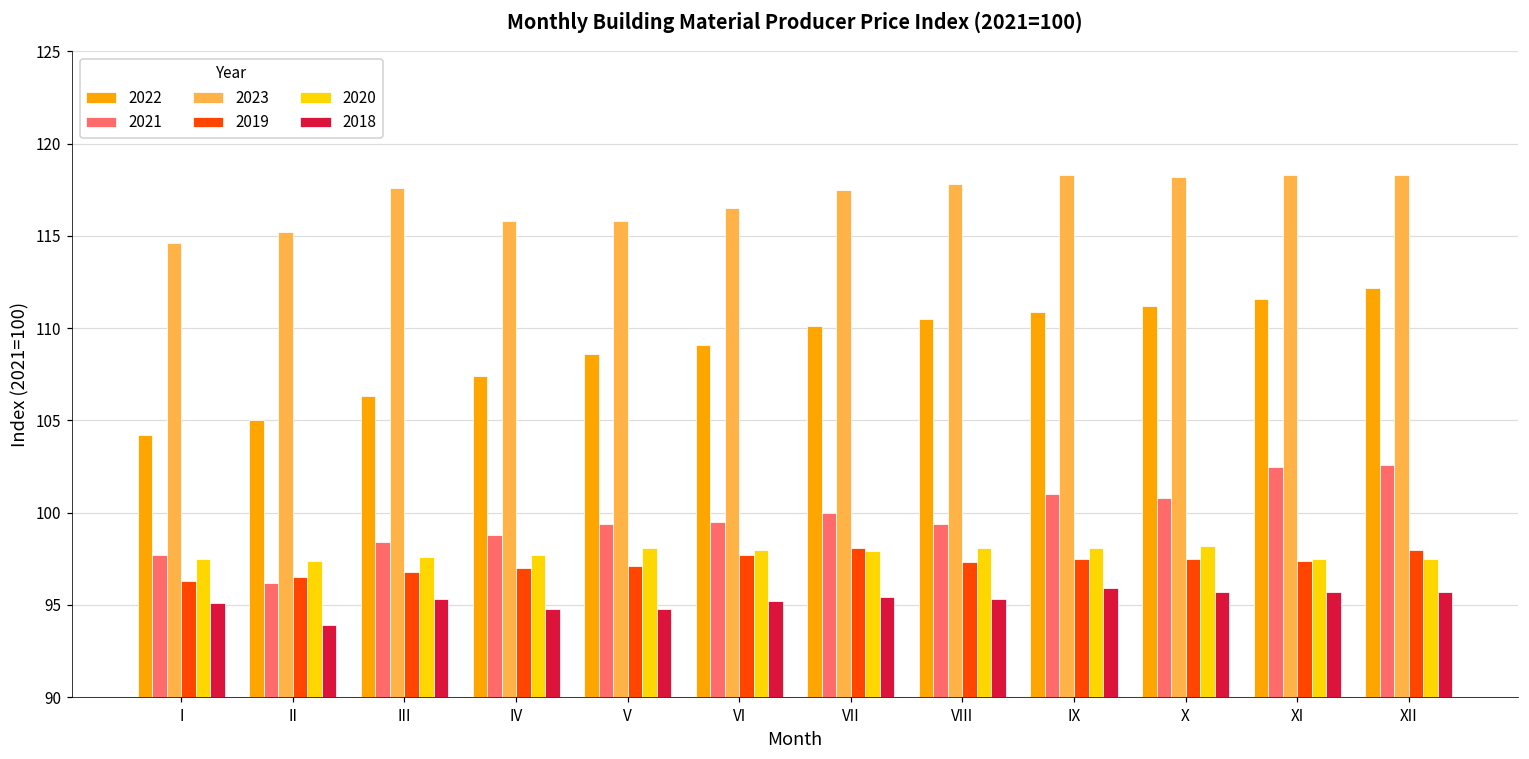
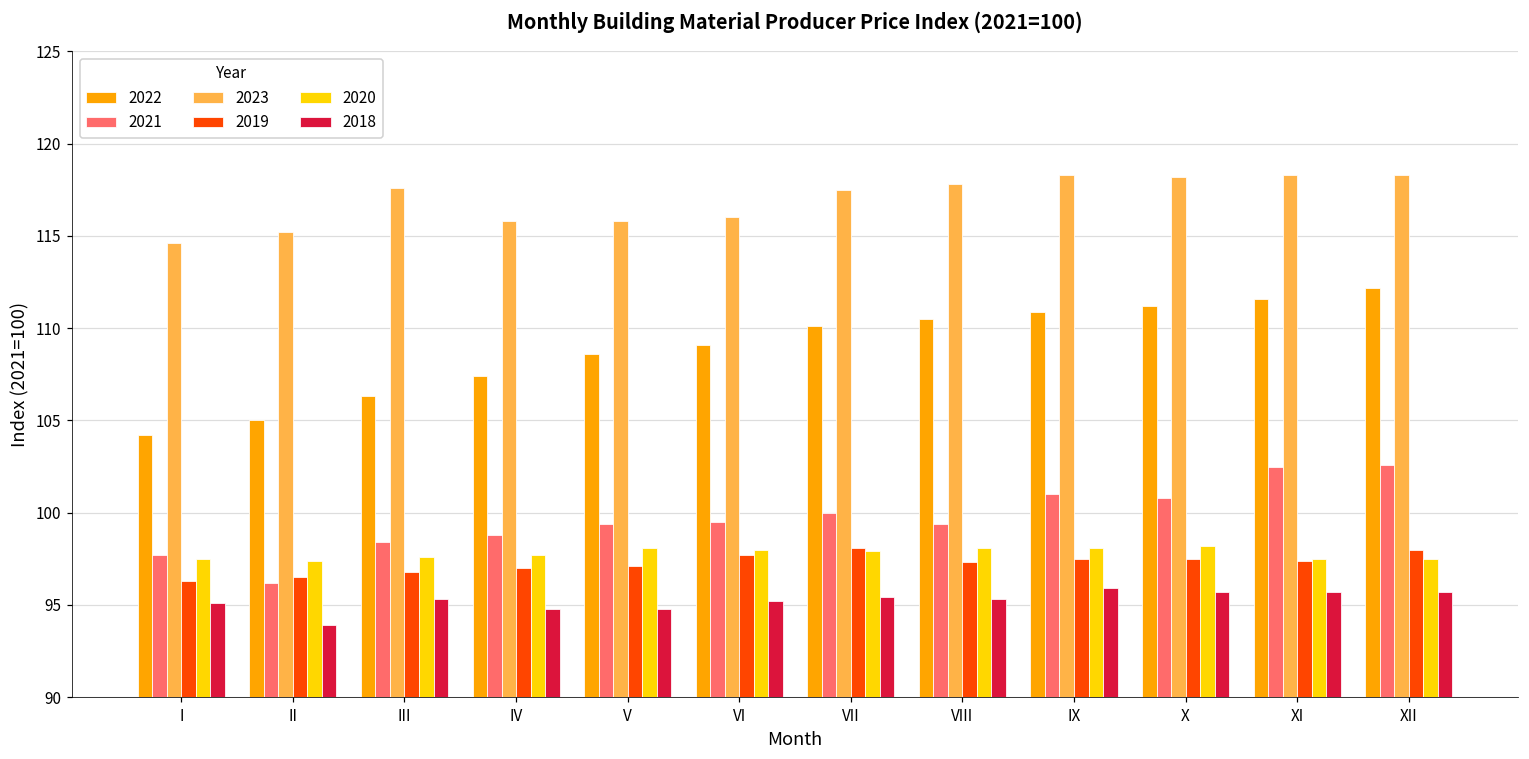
2023, VI: 116.5 -> 116.0
